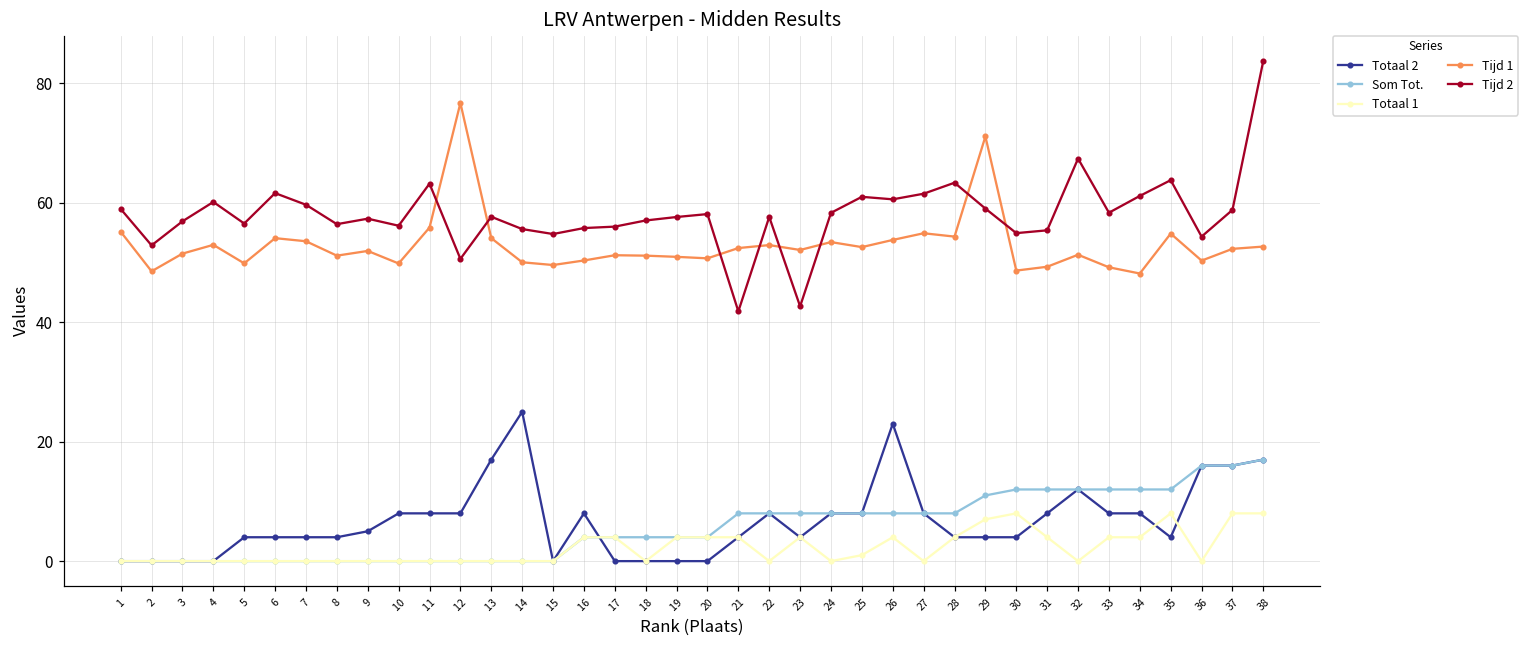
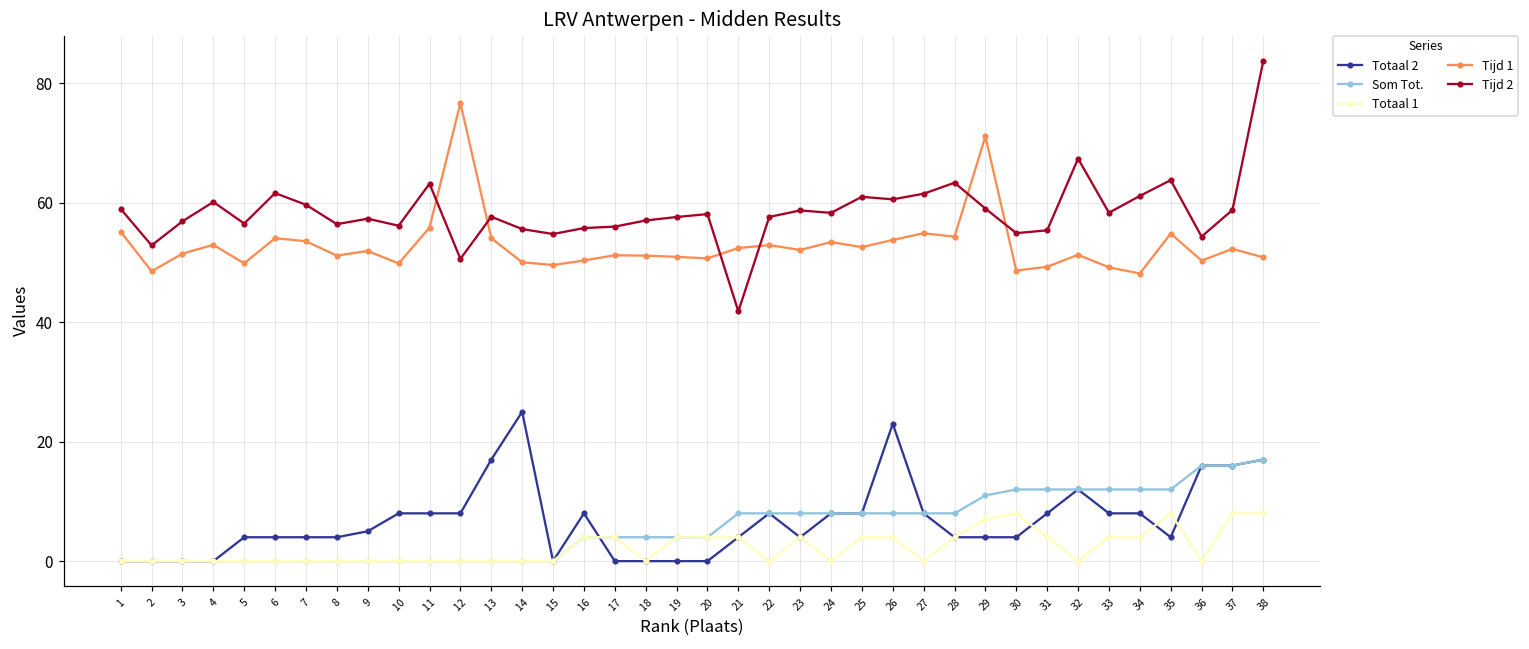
Tijd 2, 23: 43 -> 59
Totaal 1, 25: 1 -> 4
Tijd 1, 38: 53 -> 51
